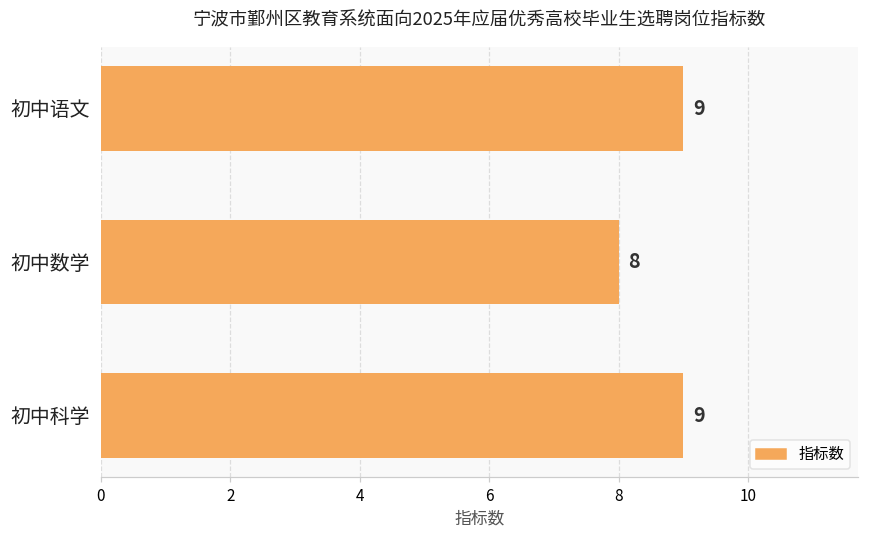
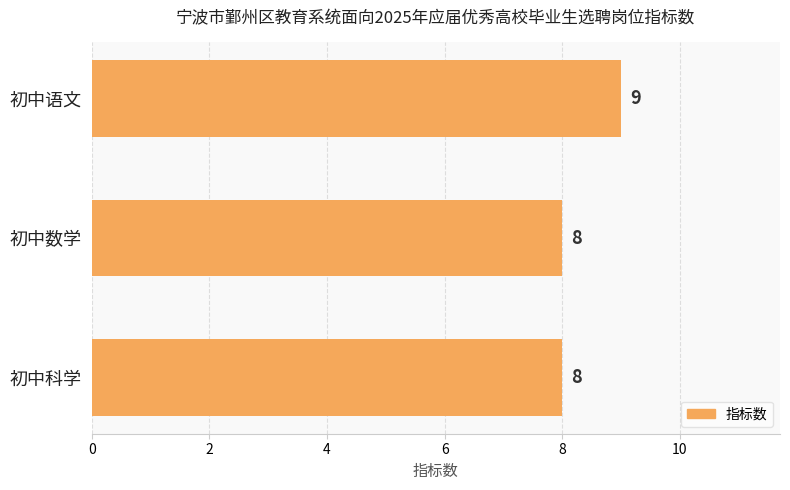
初中科学: 9 -> 8
